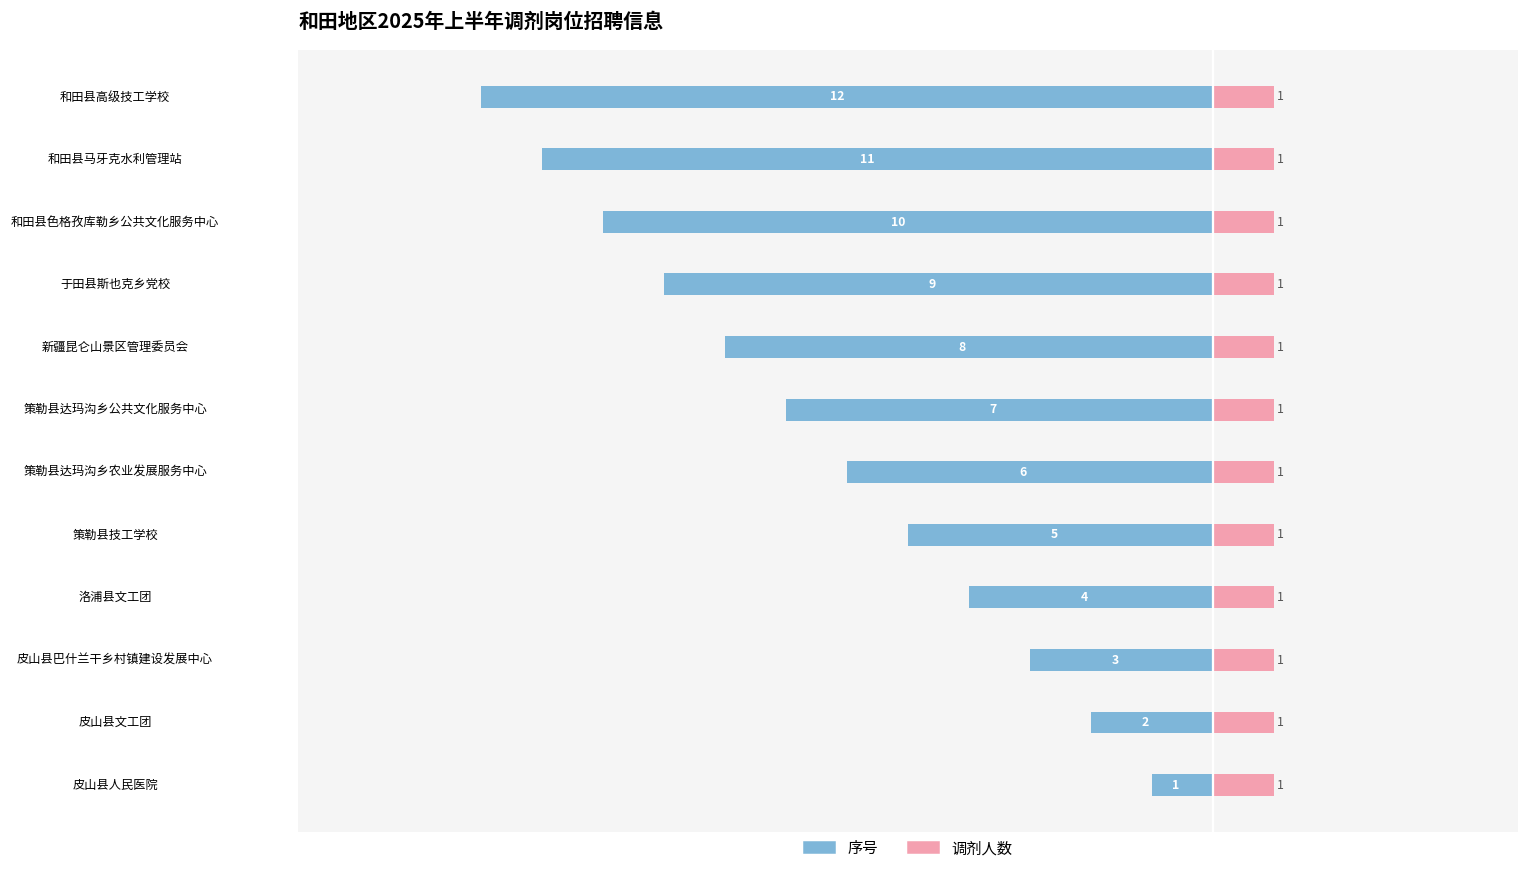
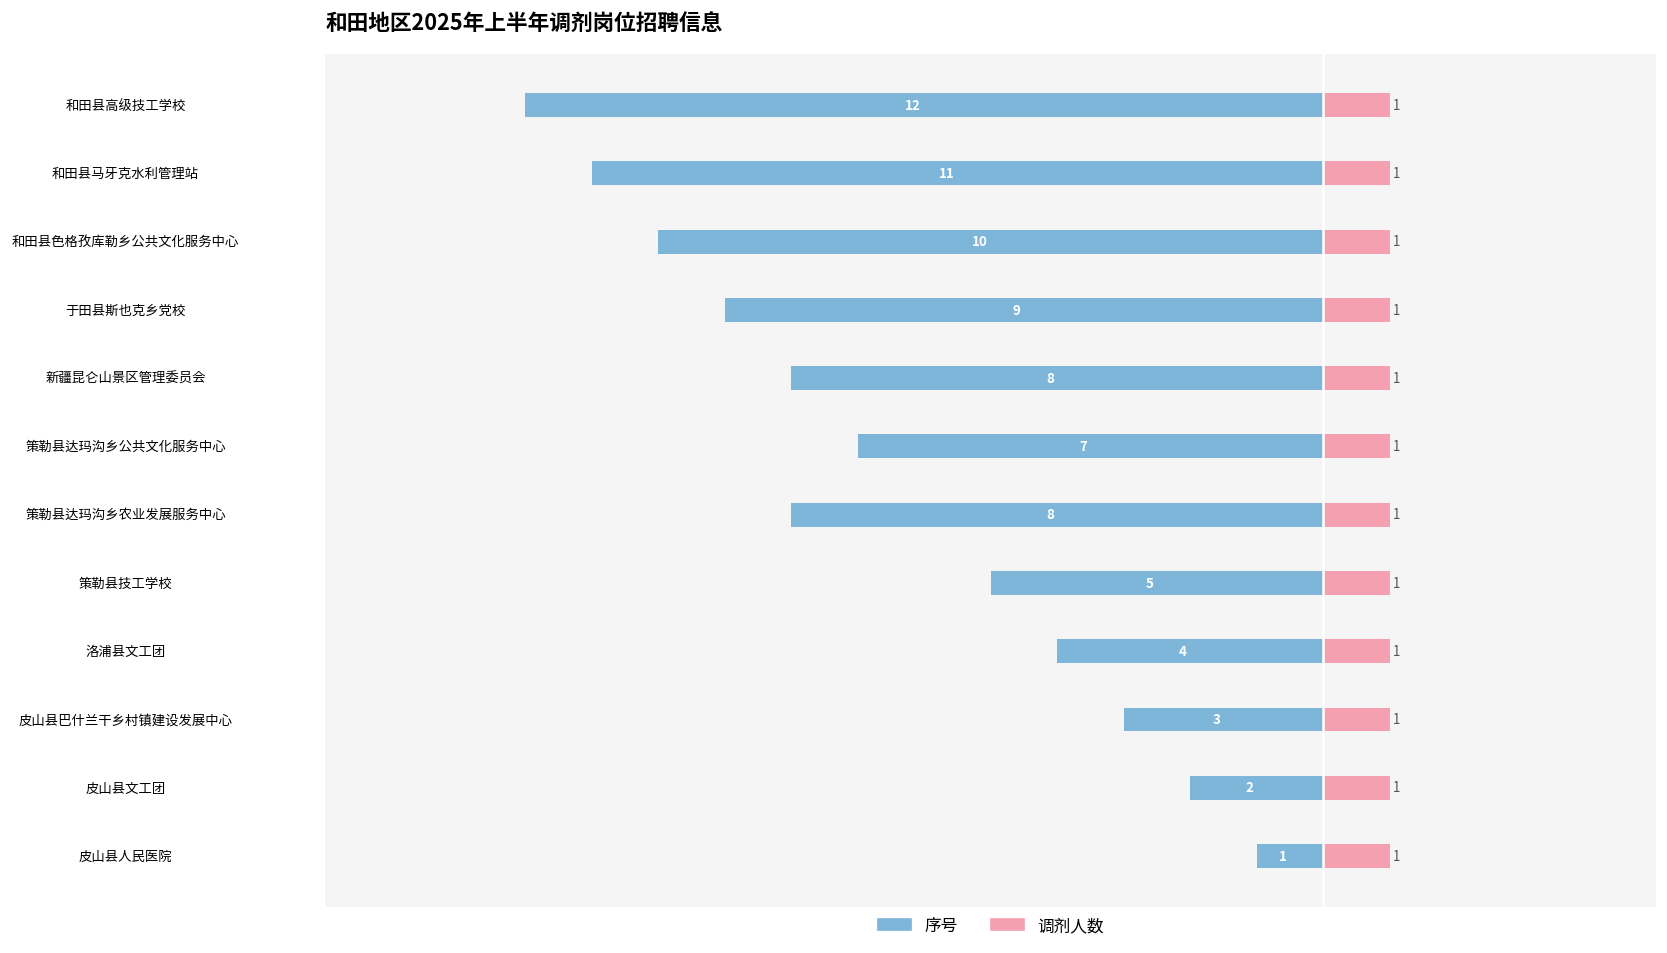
序号, 策勒县达玛沟乡农业发展服务中心: 6 -> 8
